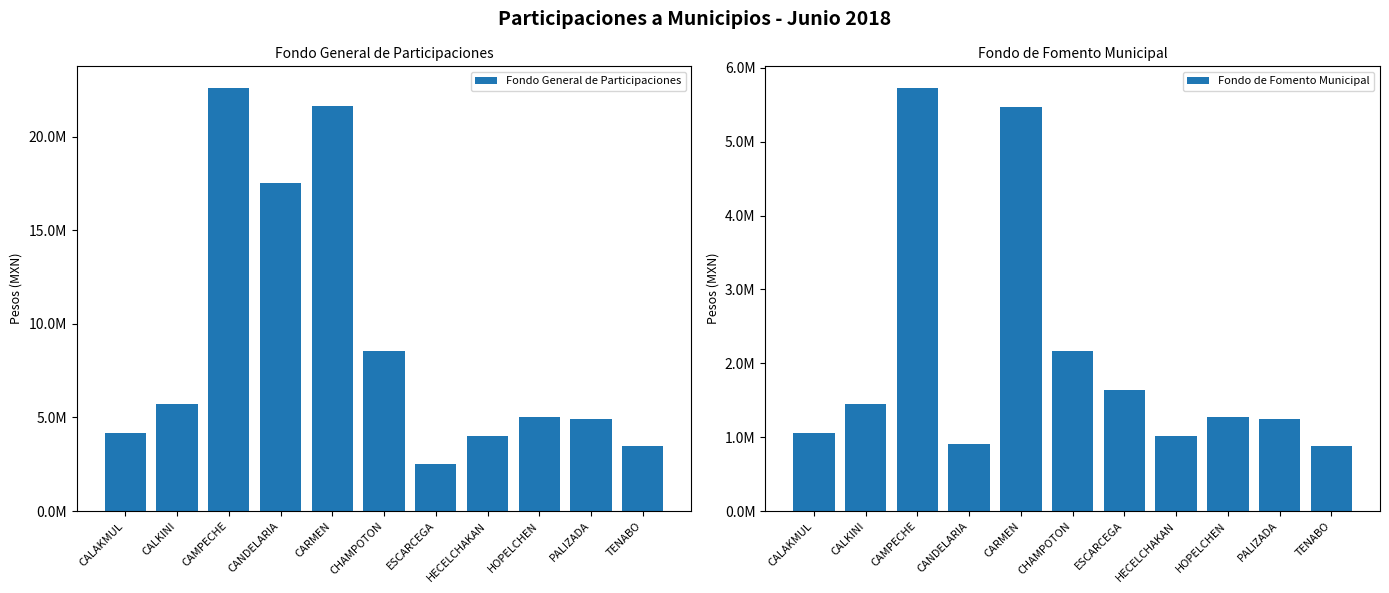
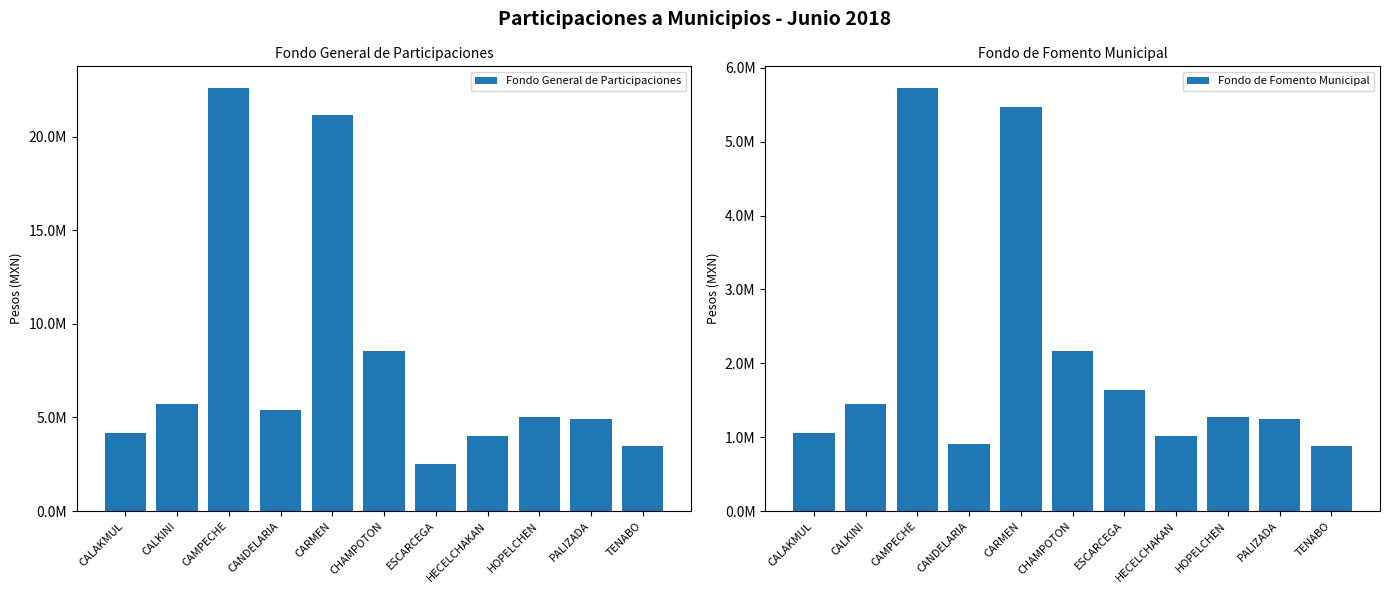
Fondo General de Participaciones, CANDELARIA: 17500000 -> 5400000
Fondo General de Participaciones, CARMEN: 21600000 -> 21200000
